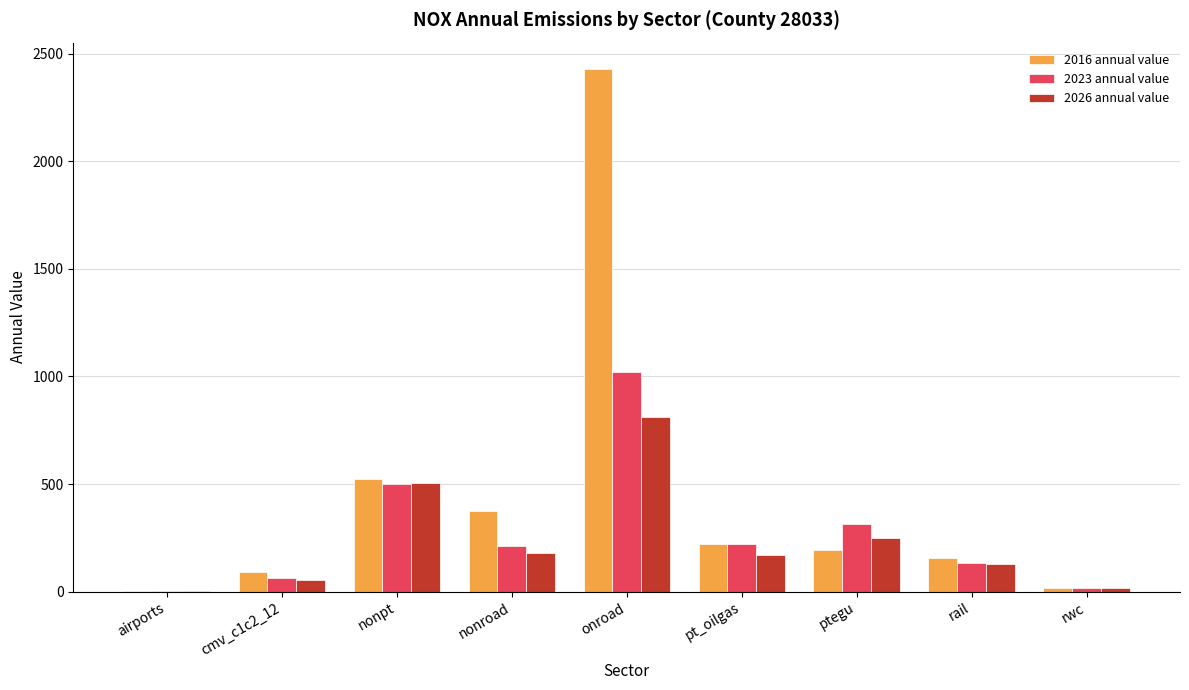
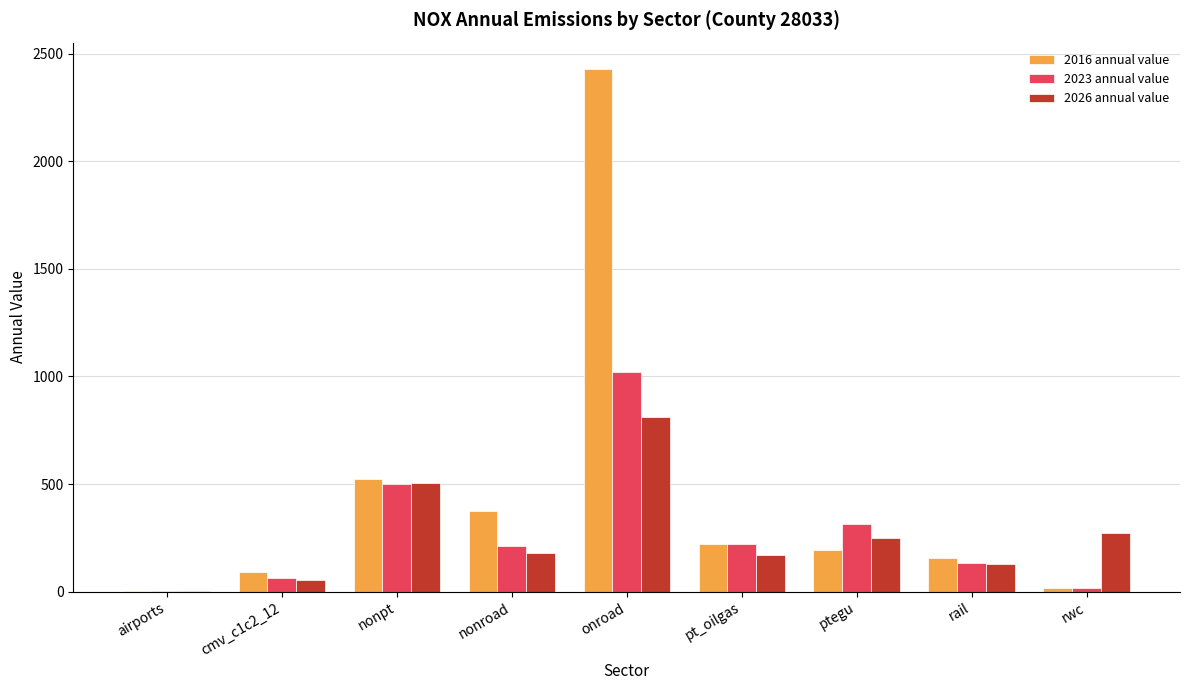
2026 annual value, rwc: 20 -> 270
